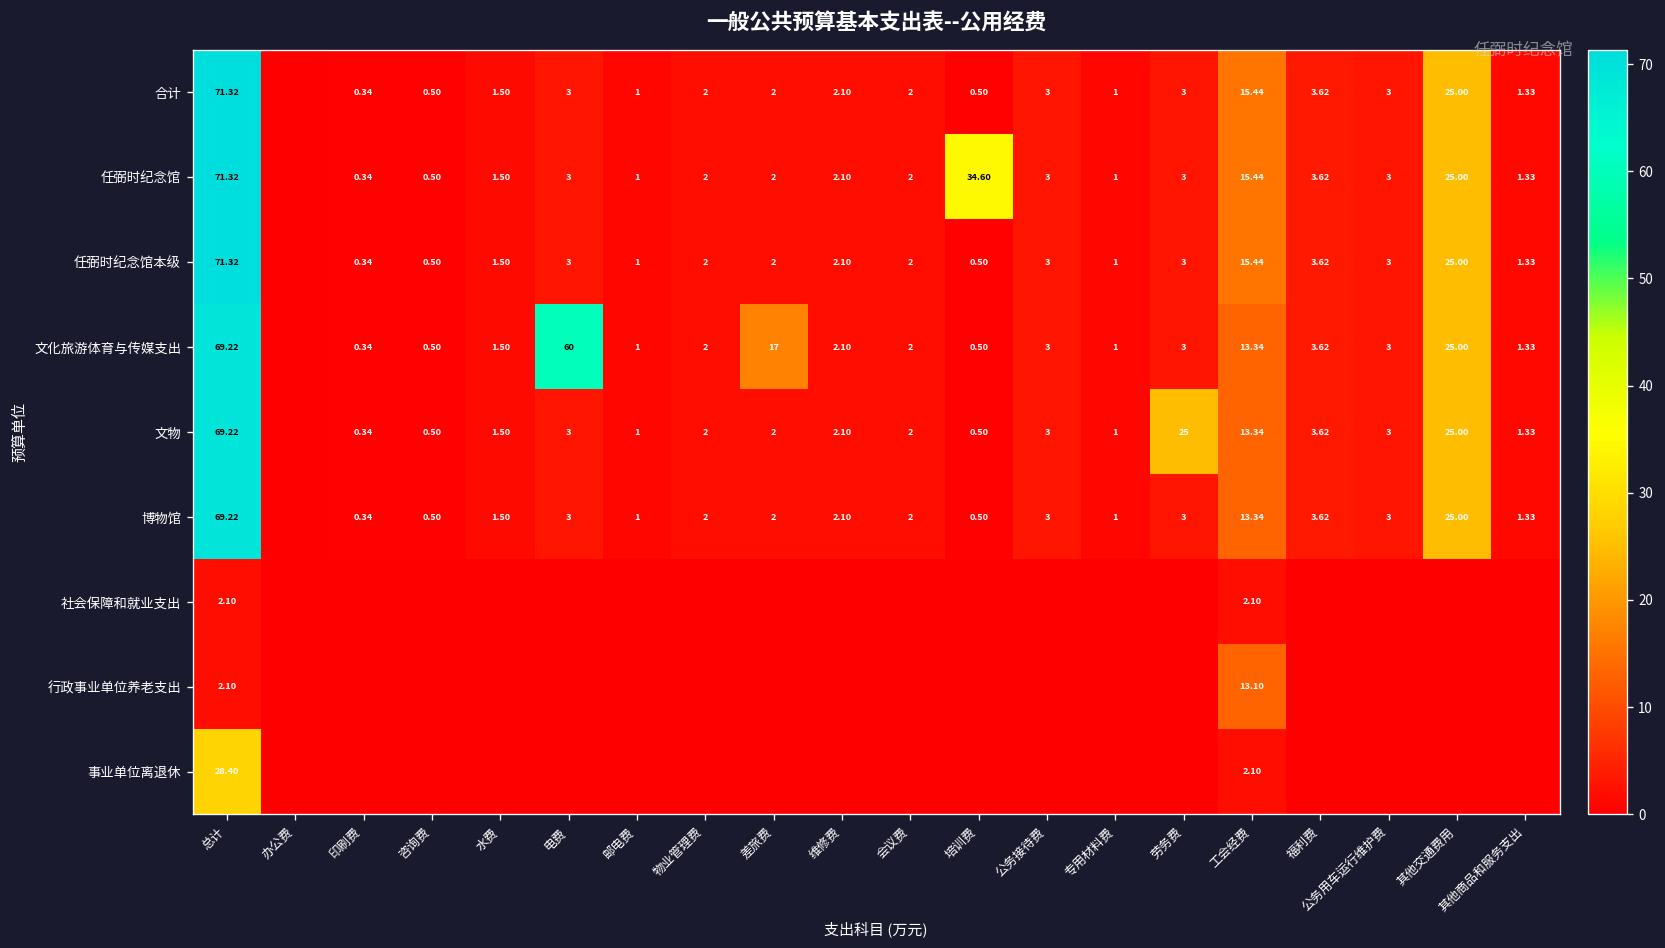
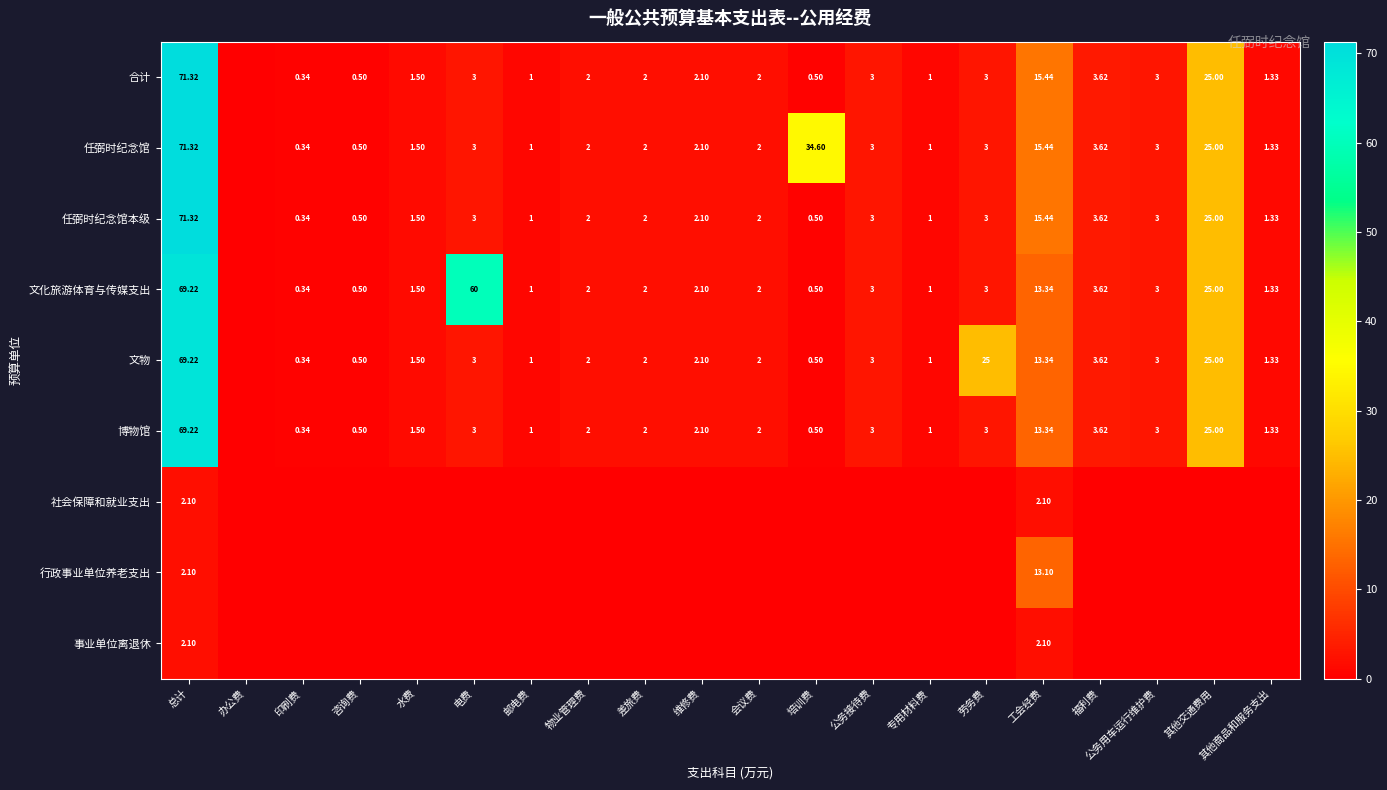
文化旅游体育与传媒支出, 差旅费: 17 -> 2
事业单位离退休, 总计: 28.40 -> 2.10
